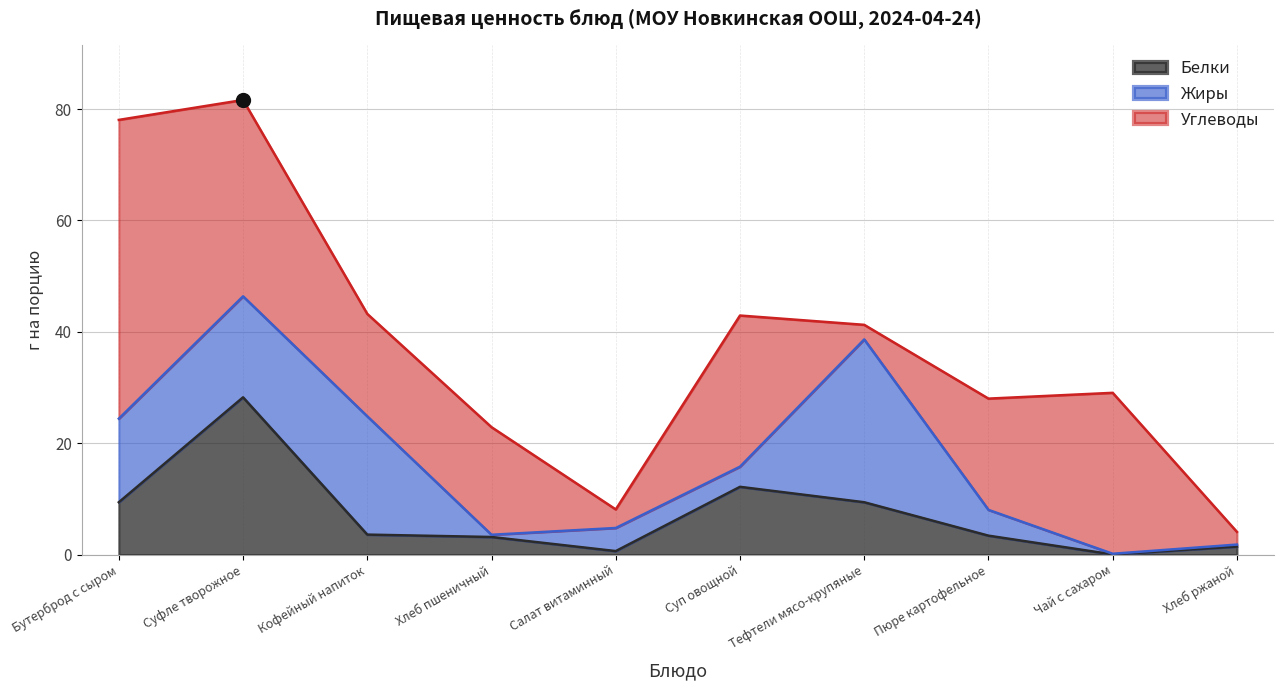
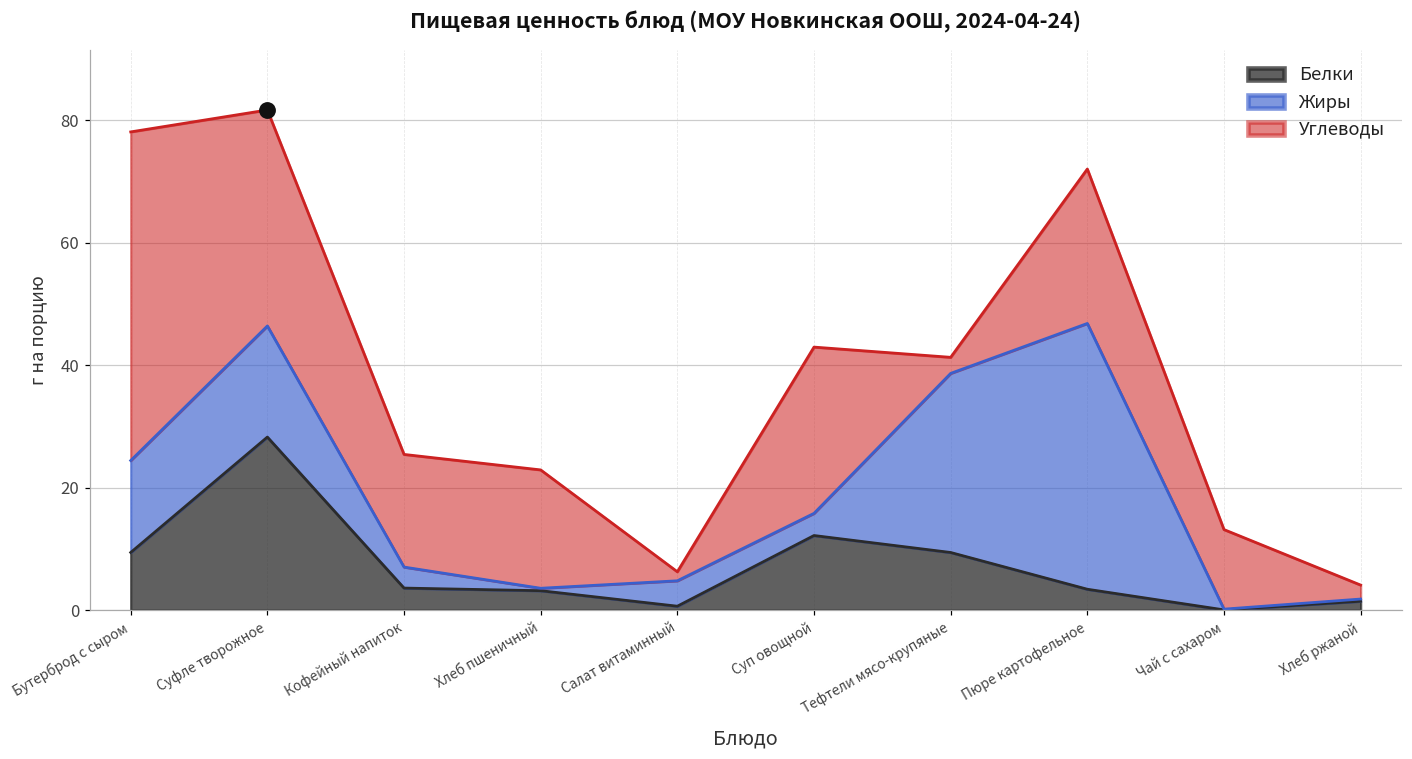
Жиры, Кофейный напиток: 21 -> 3
Углеводы, Салат витаминный: 3 -> 1
Жиры, Пюре картофельное: 5 -> 43
Углеводы, Пюре картофельное: 20 -> 25
Углеводы, Чай с сахаром: 29 -> 13
